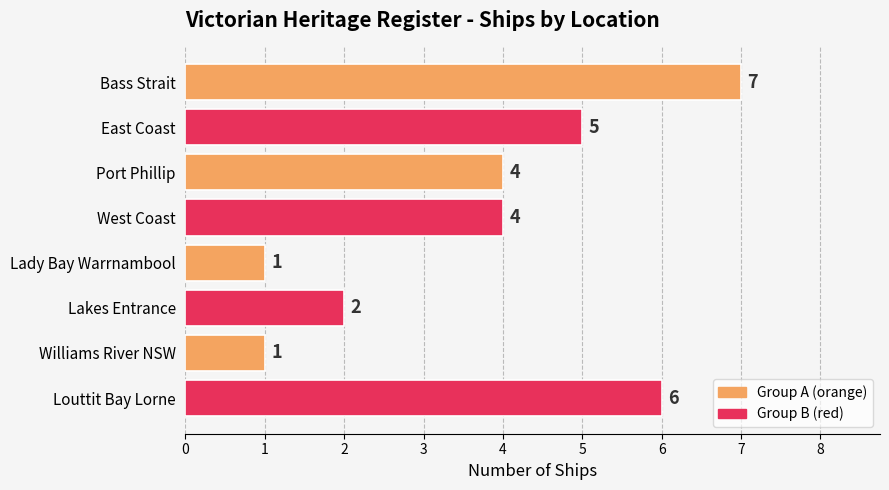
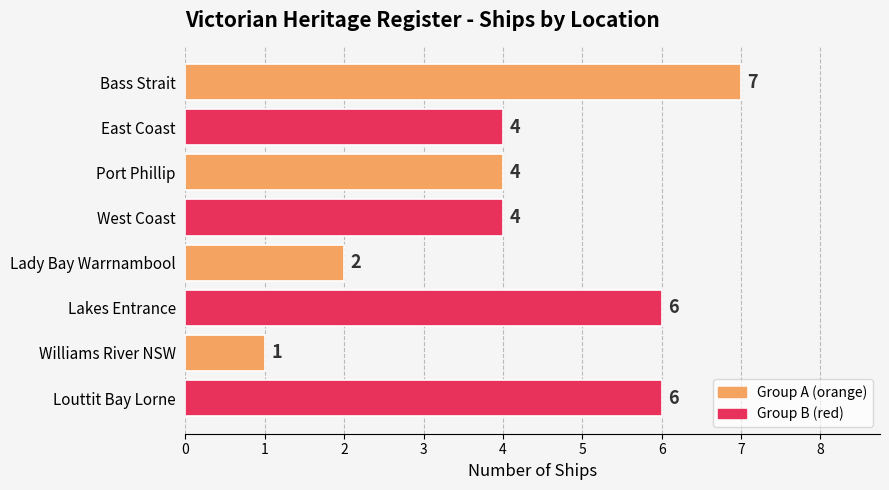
East Coast: 5 -> 4
Lady Bay Warrnambool: 1 -> 2
Lakes Entrance: 2 -> 6
